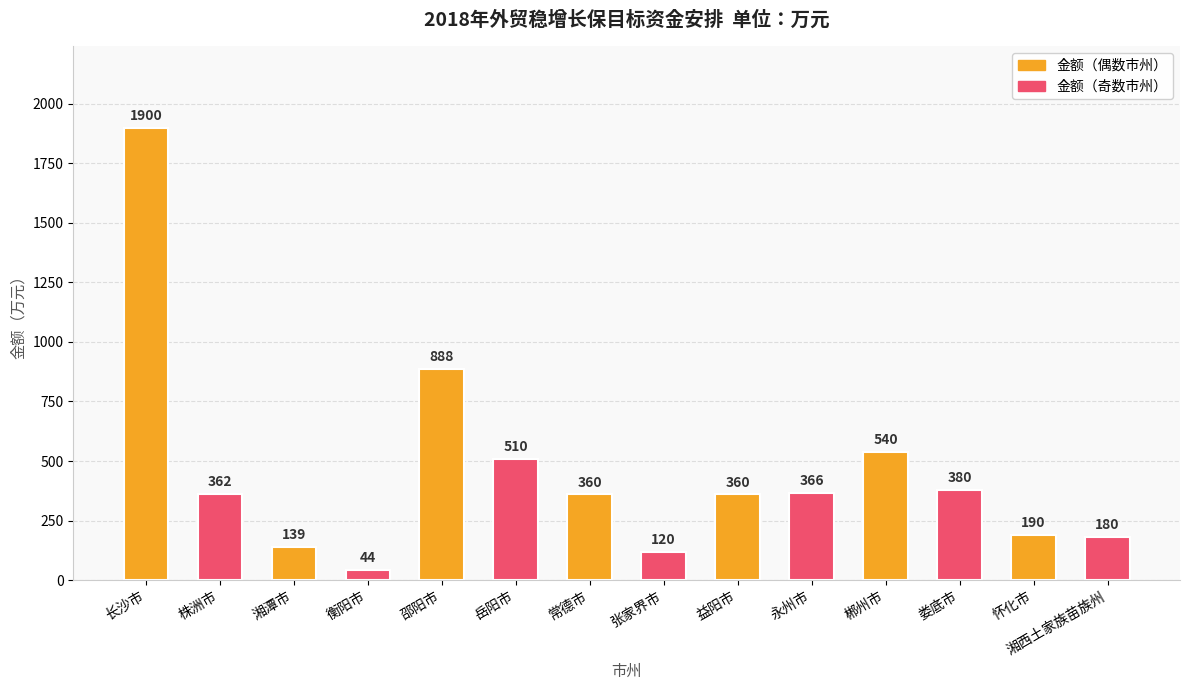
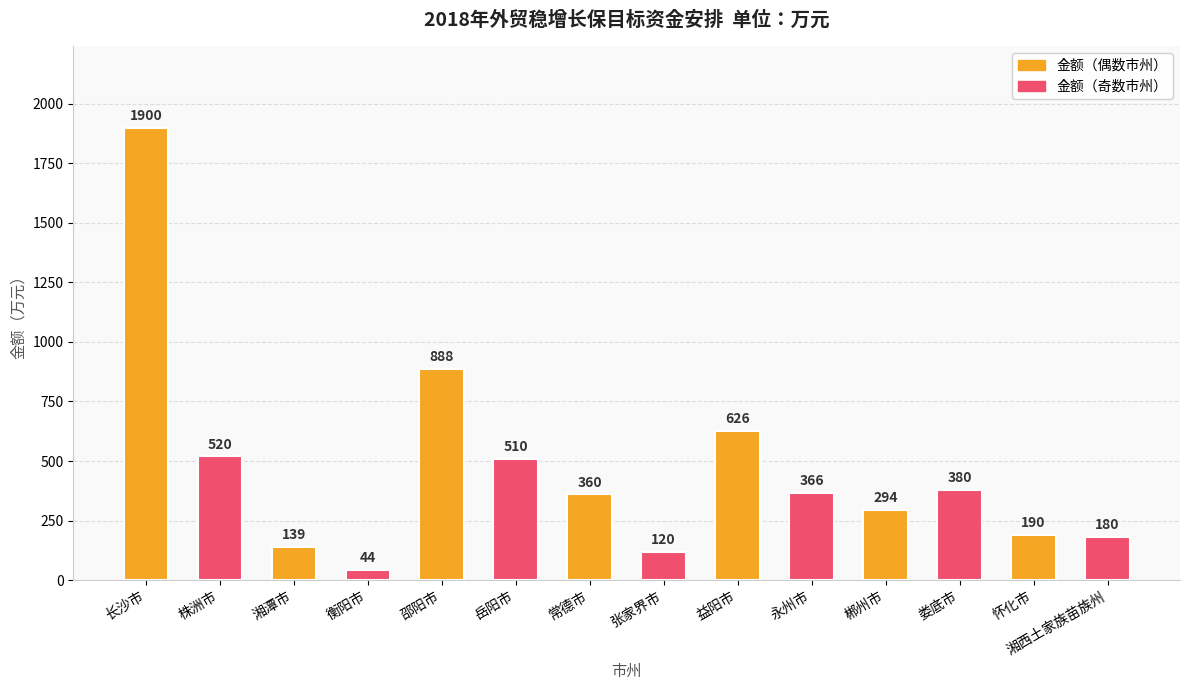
株洲市: 362 -> 520
益阳市: 360 -> 626
郴州市: 540 -> 294
